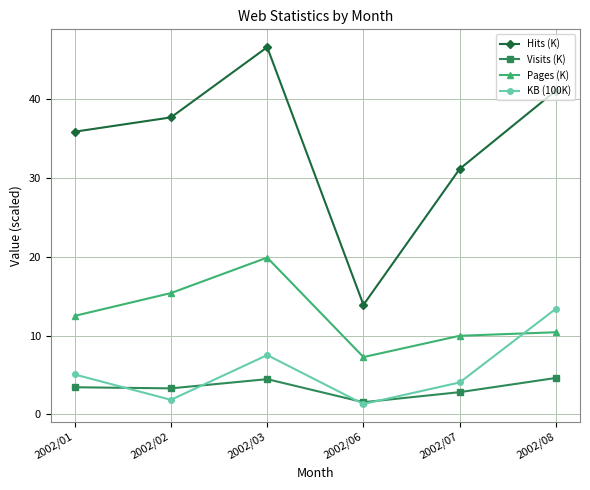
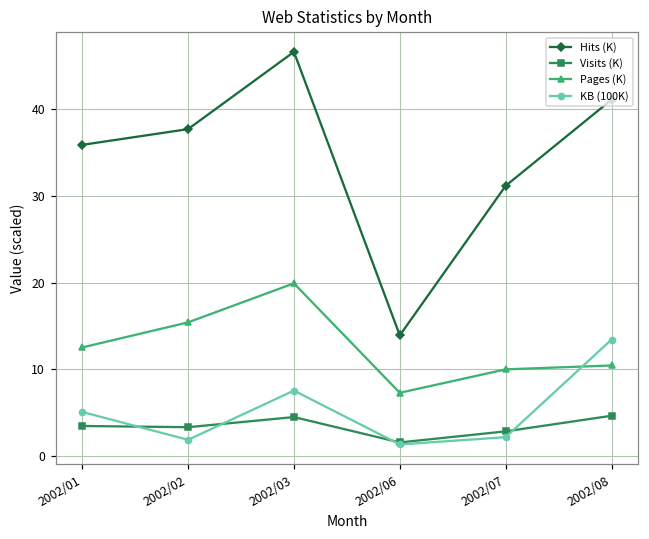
KB (100K), 2002/07: 4 -> 2
